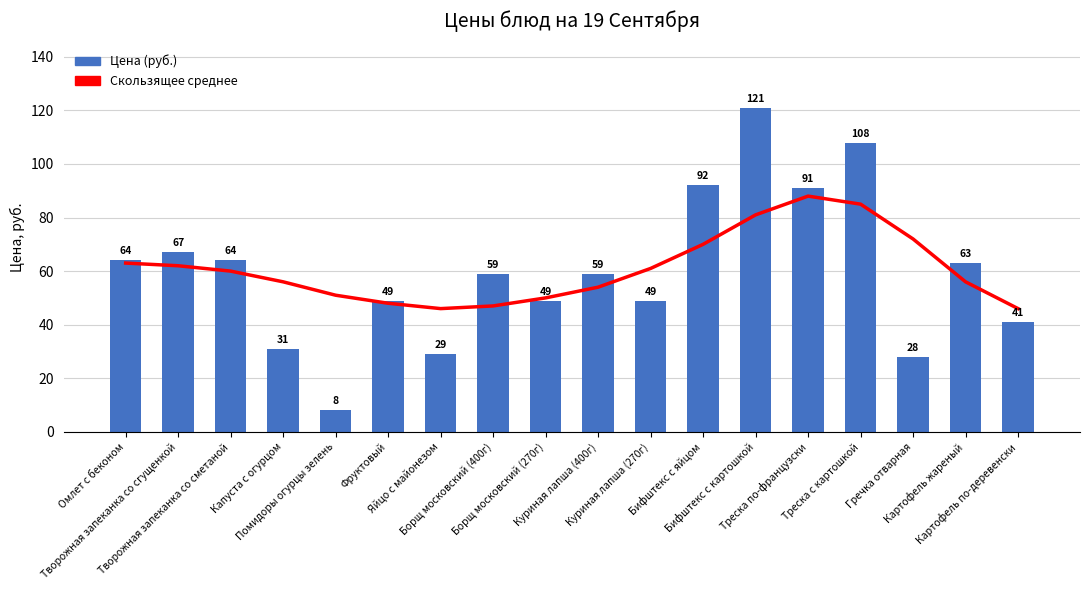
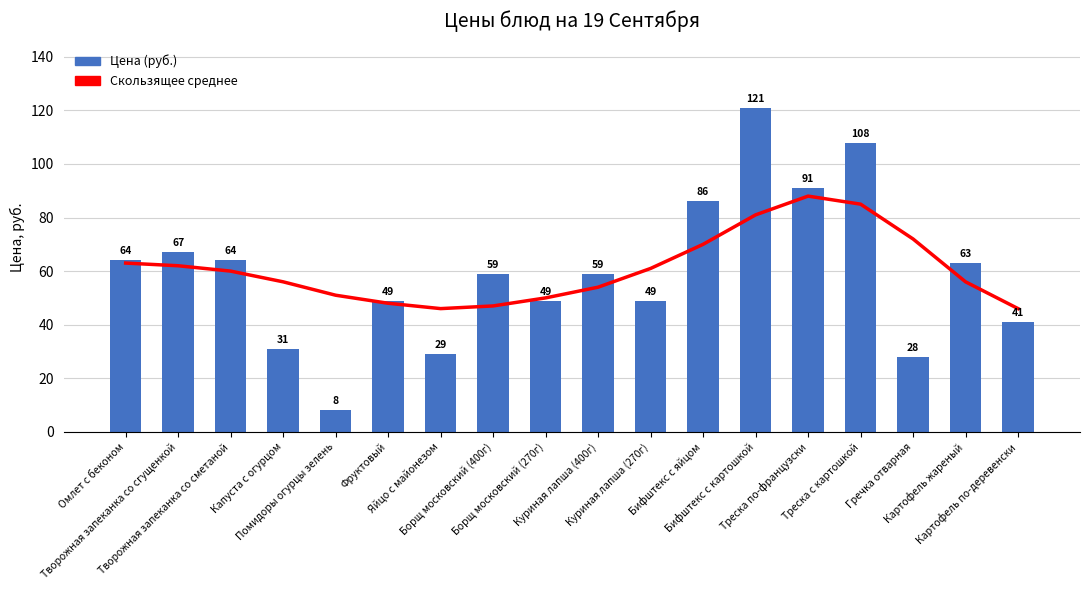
Цена (руб.), Бифштекс с яйцом: 92 -> 86
